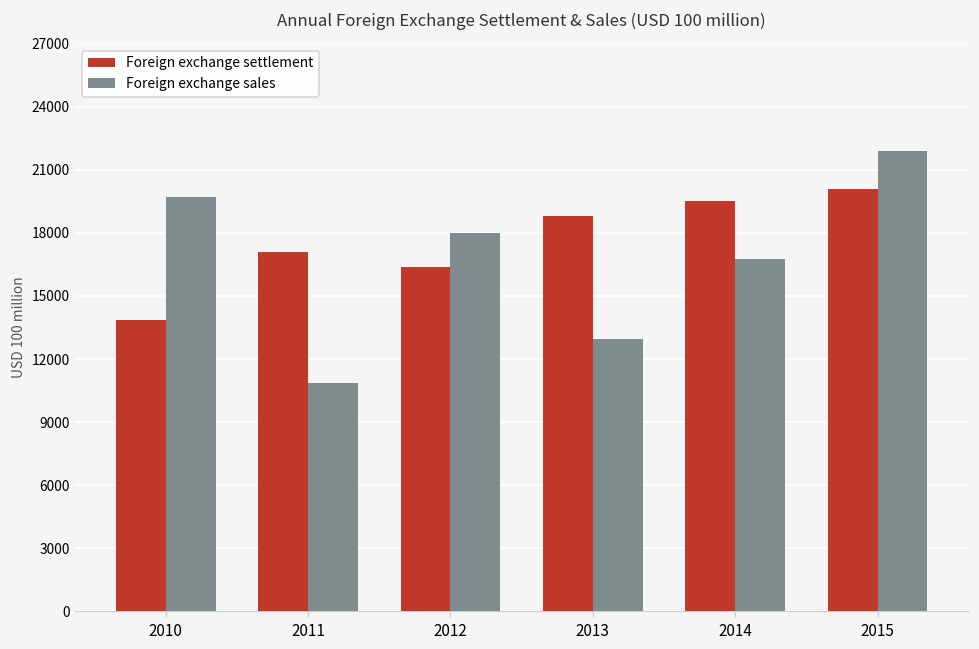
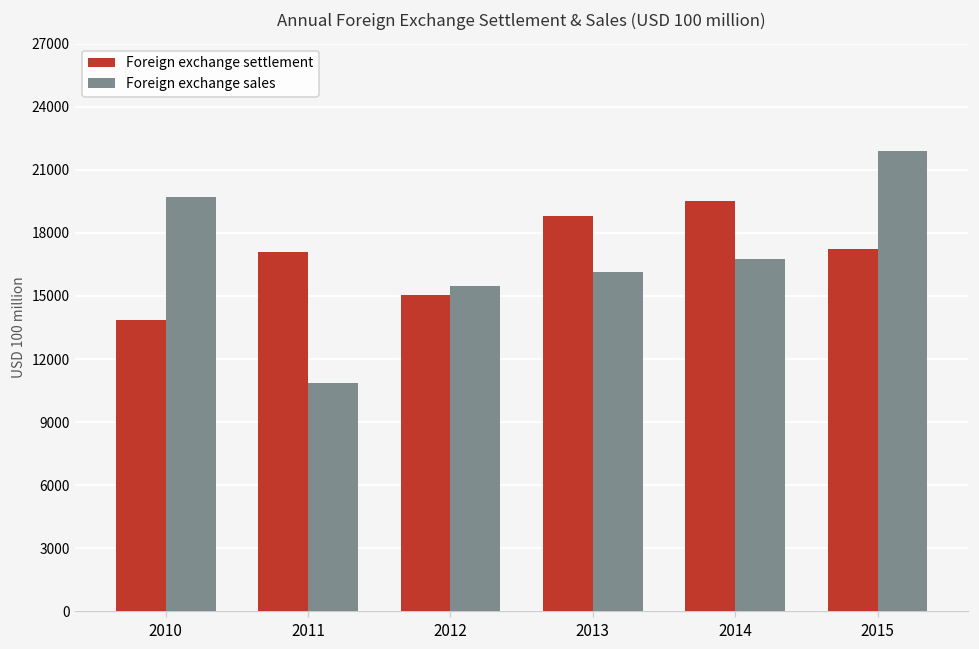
Foreign exchange settlement, 2012: 16400 -> 15100
Foreign exchange sales, 2012: 18000 -> 15500
Foreign exchange sales, 2013: 13000 -> 16100
Foreign exchange settlement, 2015: 20100 -> 17200
